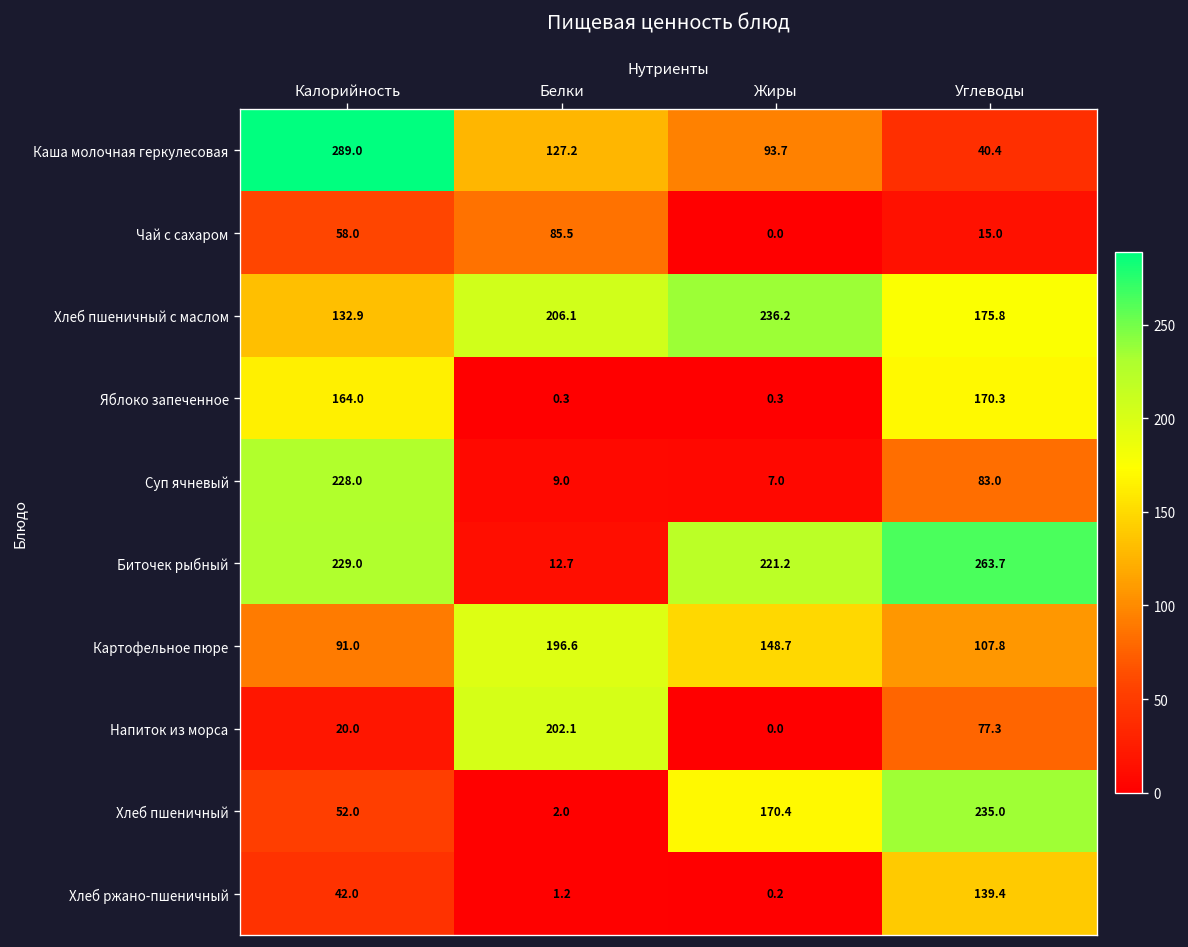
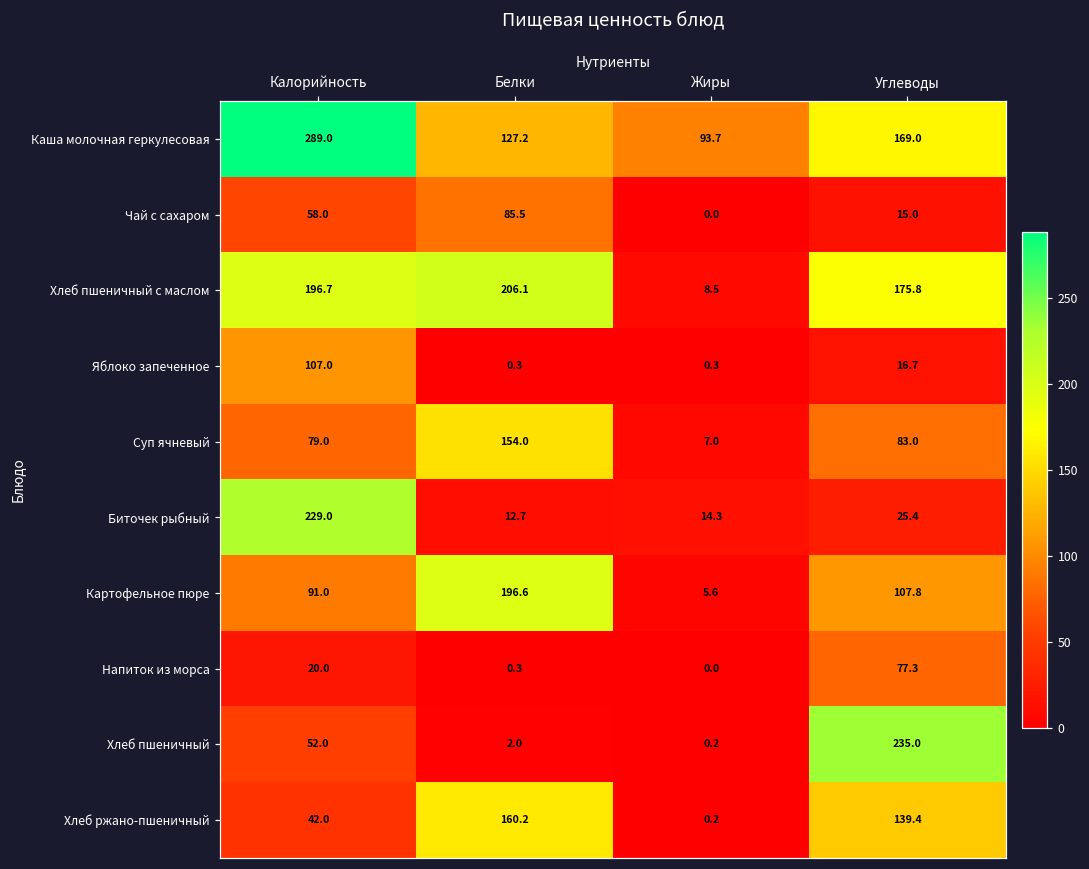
Каша молочная геркулесовая, Углеводы: 40.4 -> 169.0
Хлеб пшеничный с маслом, Калорийность: 132.9 -> 196.7
Хлеб пшеничный с маслом, Жиры: 236.2 -> 8.5
Яблоко запеченное, Калорийность: 164.0 -> 107.0
Яблоко запеченное, Углеводы: 170.3 -> 16.7
Суп ячневый, Калорийность: 228.0 -> 79.0
Суп ячневый, Белки: 9.0 -> 154.0
Биточек рыбный, Жиры: 221.2 -> 14.3
Биточек рыбный, Углеводы: 263.7 -> 25.4
Картофельное пюре, Жиры: 148.7 -> 5.6
Напиток из морса, Белки: 202.1 -> 0.3
Хлеб пшеничный, Жиры: 170.4 -> 0.2
Хлеб ржано-пшеничный, Белки: 1.2 -> 160.2
